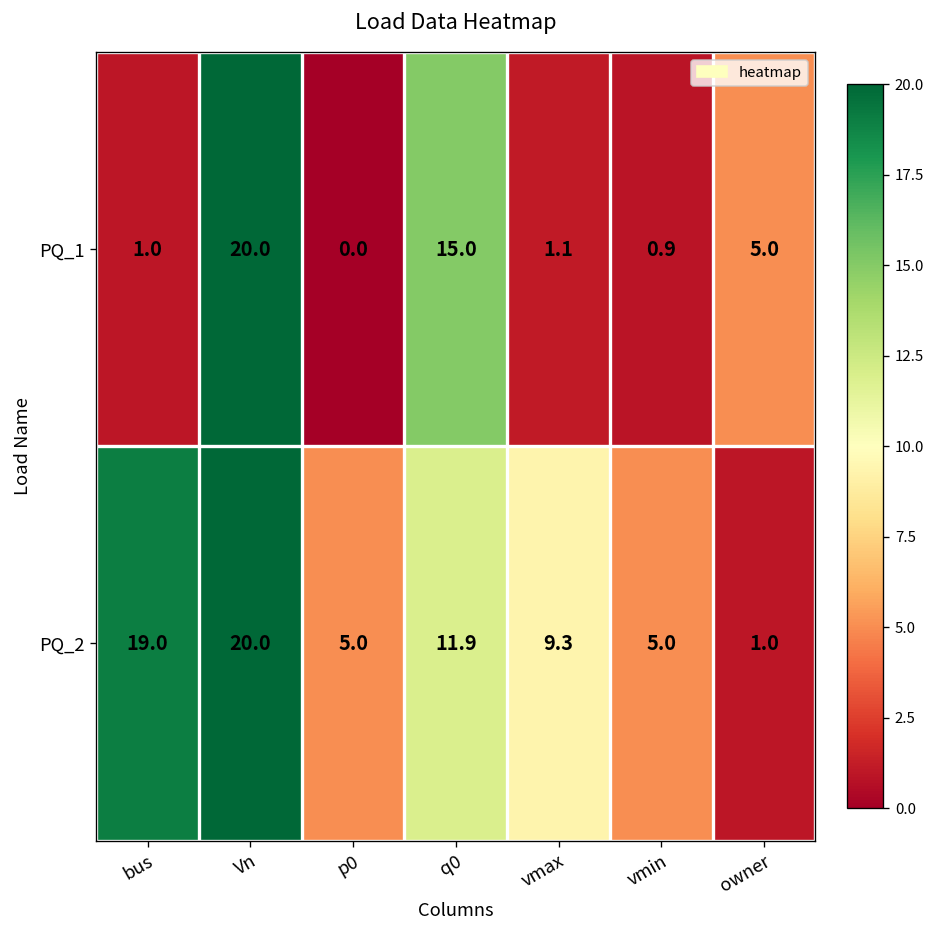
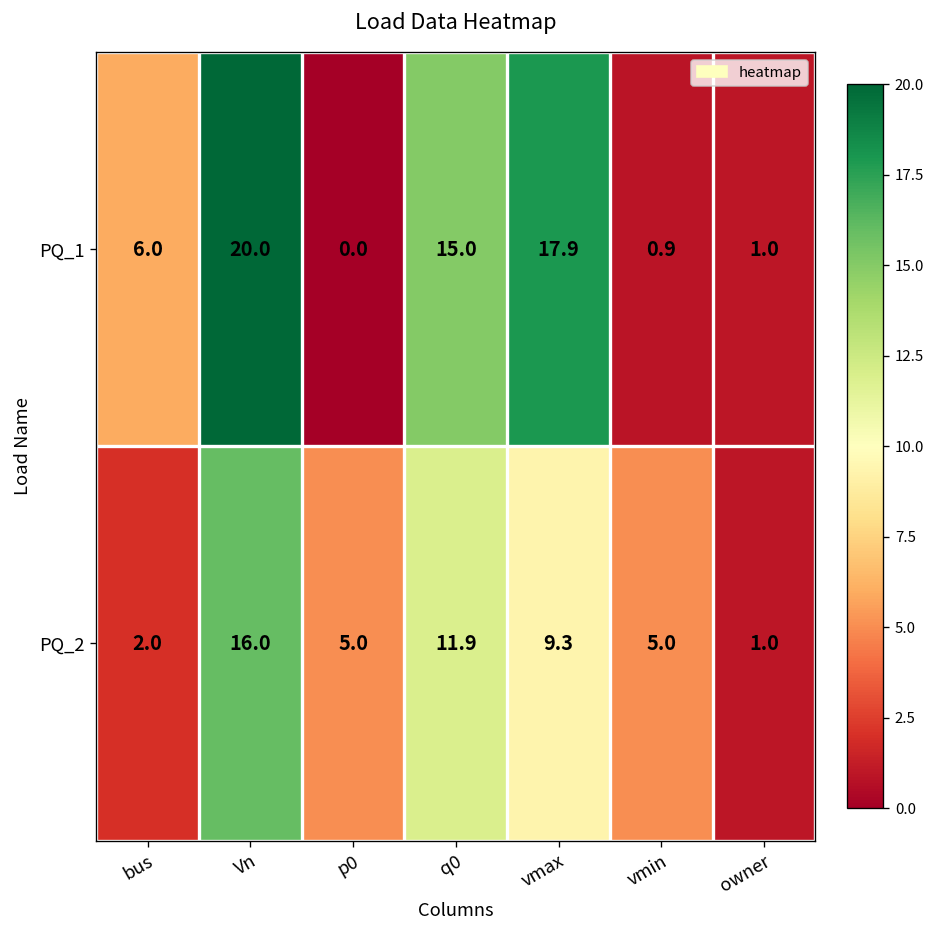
PQ_1, bus: 1.0 -> 6.0
PQ_1, vmax: 1.1 -> 17.9
PQ_1, owner: 5.0 -> 1.0
PQ_2, bus: 19.0 -> 2.0
PQ_2, Vn: 20.0 -> 16.0
